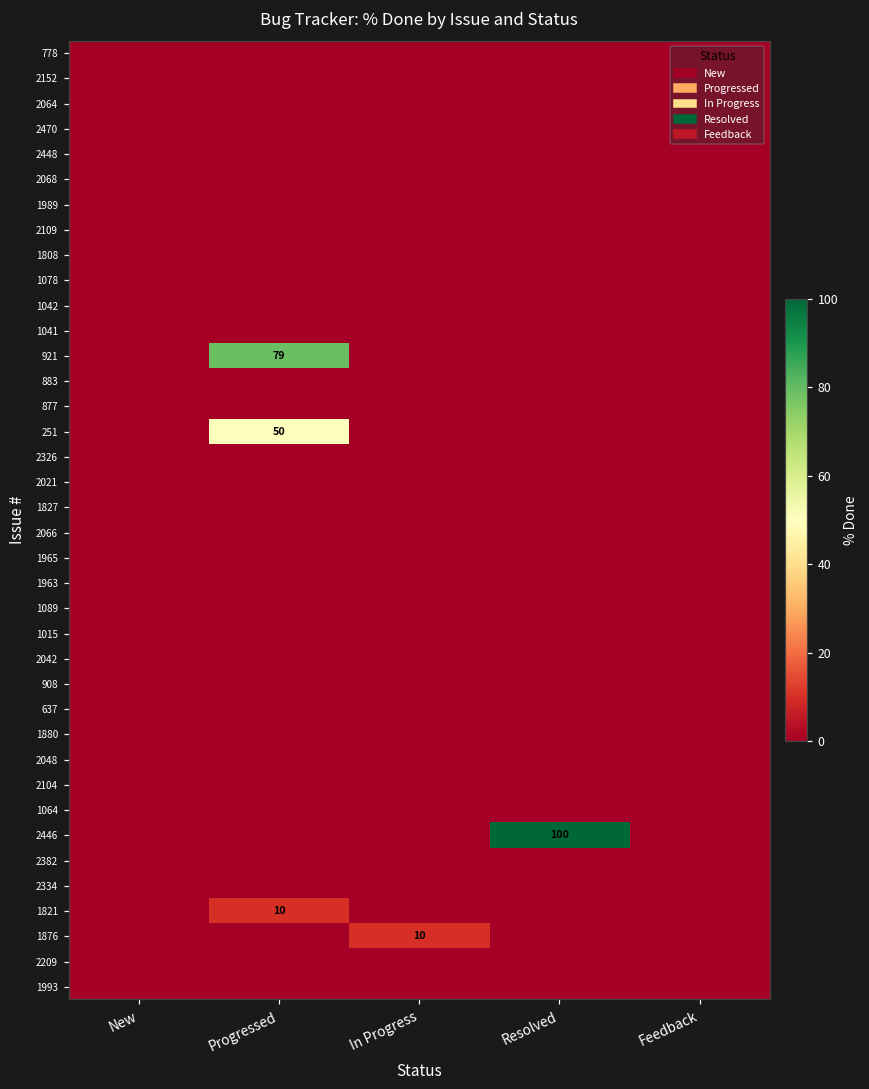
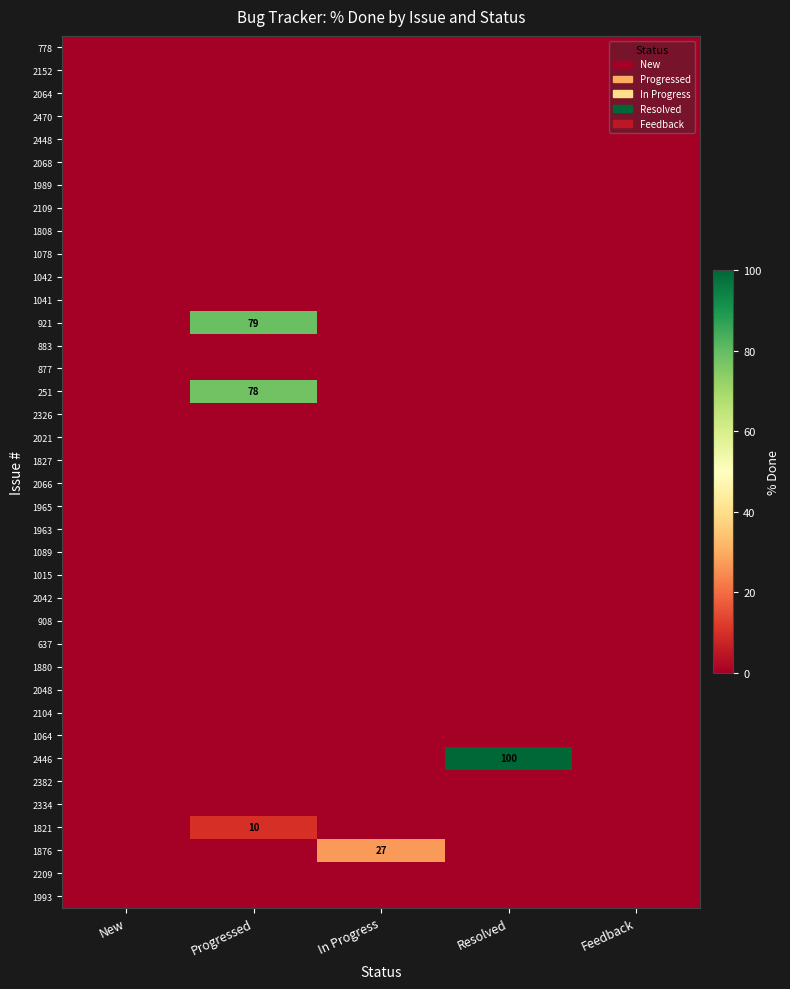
251, Progressed: 50 -> 78
1876, In Progress: 10 -> 27
